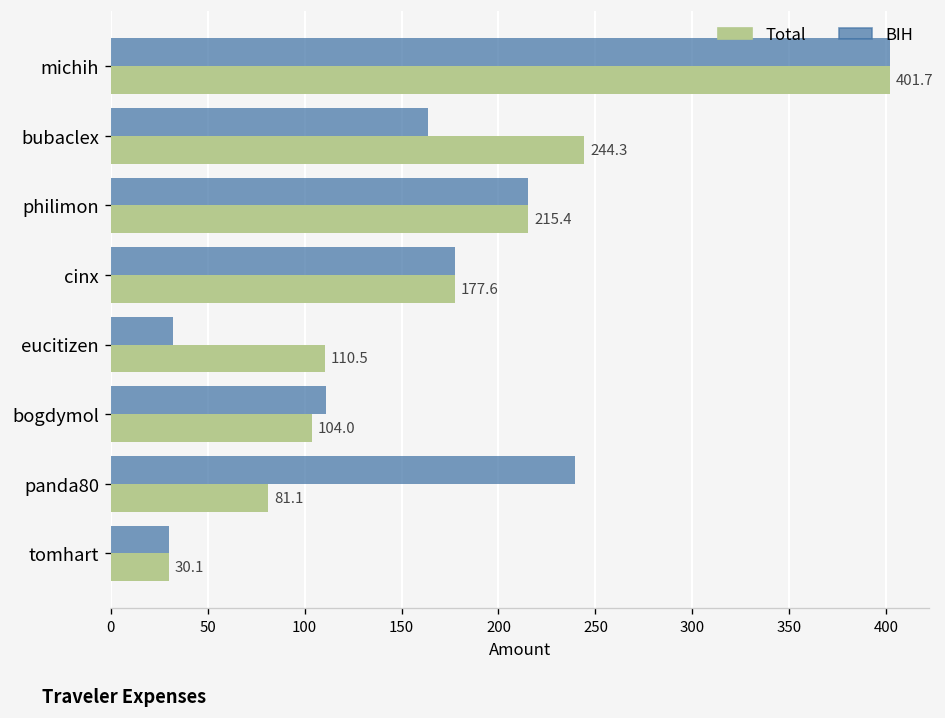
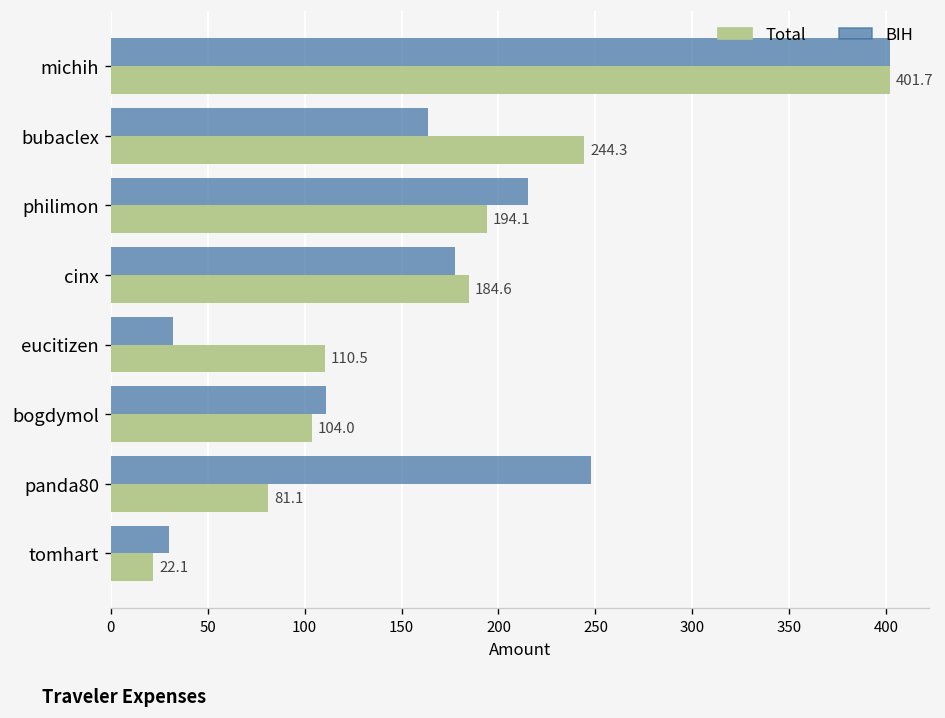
Total, philimon: 215.4 -> 194.1
Total, cinx: 177.6 -> 184.6
BIH, panda80: 239 -> 248
Total, tomhart: 30.1 -> 22.1
